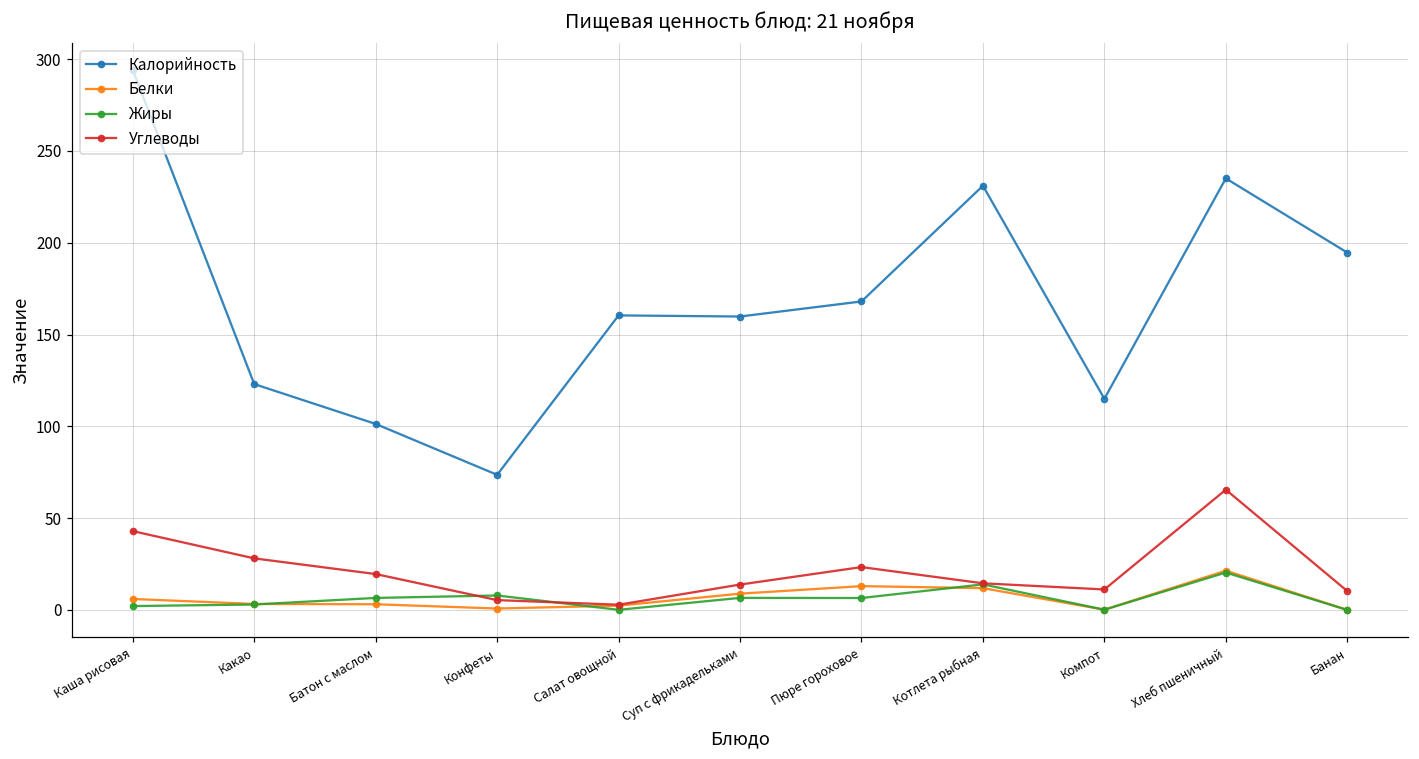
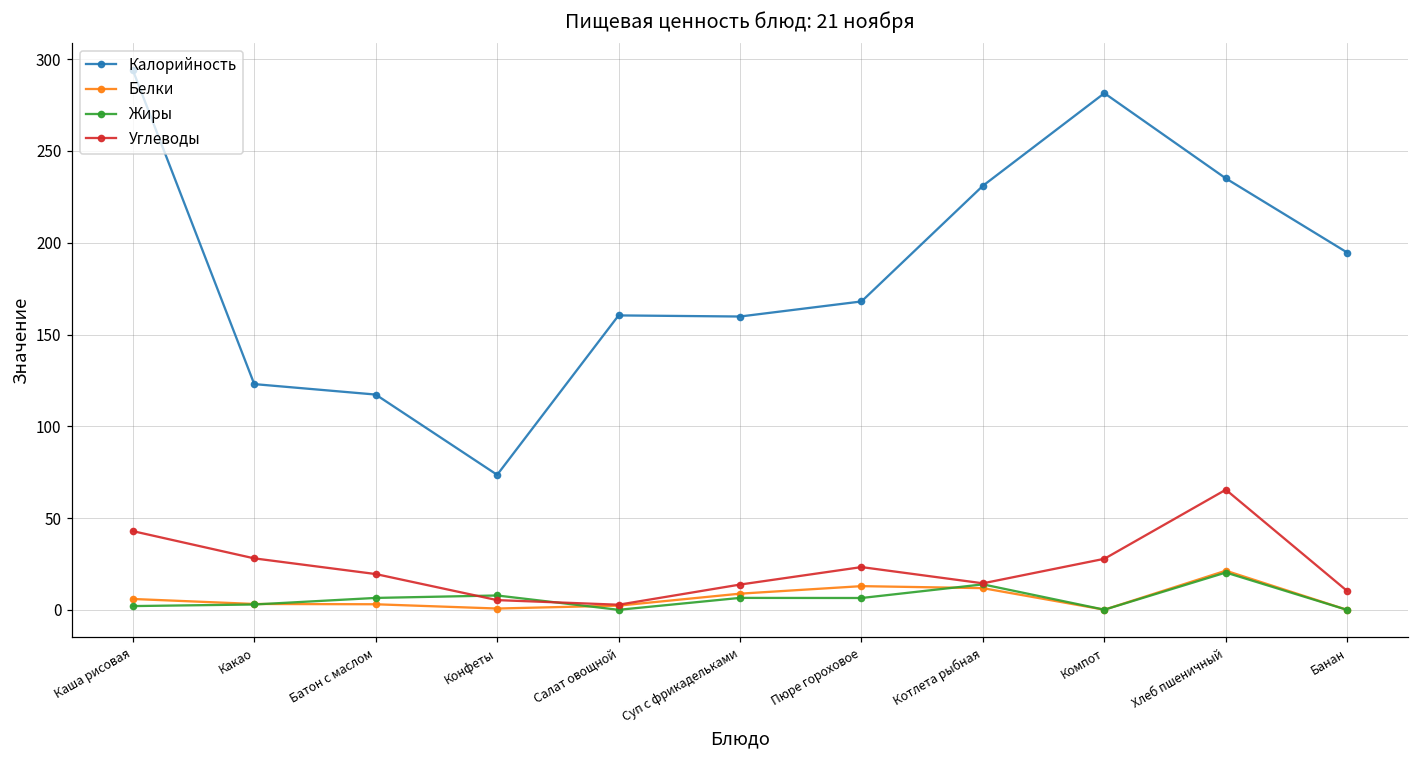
Калорийность, Батон с маслом: 101 -> 117
Калорийность, Компот: 115 -> 281
Углеводы, Компот: 11 -> 28
